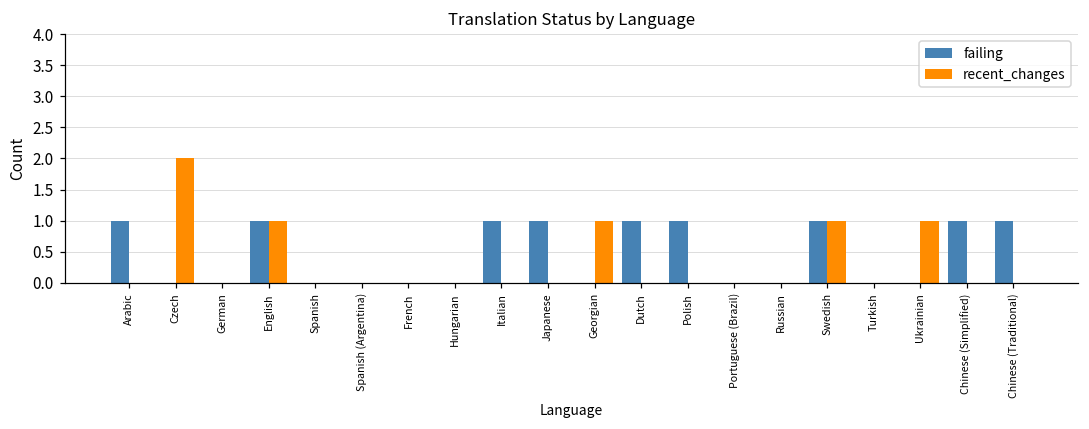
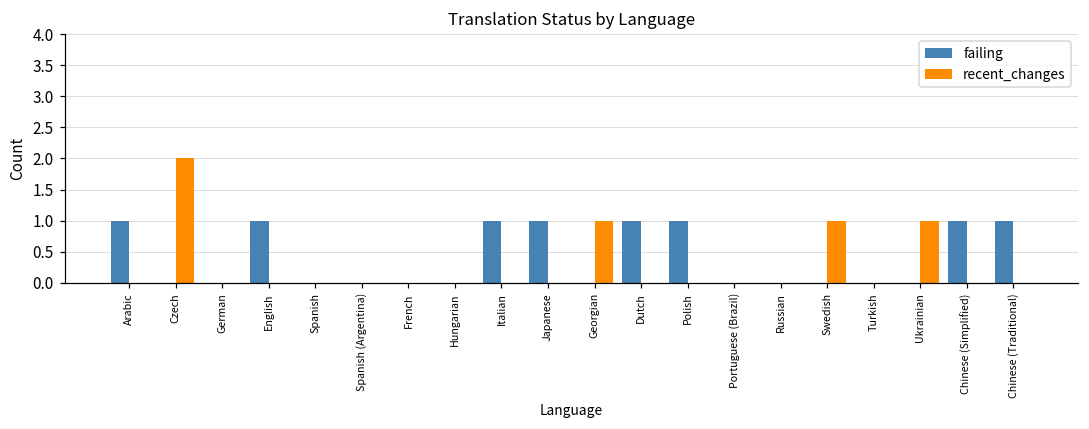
recent_changes, English: 1 -> 0
failing, Swedish: 1 -> 0
